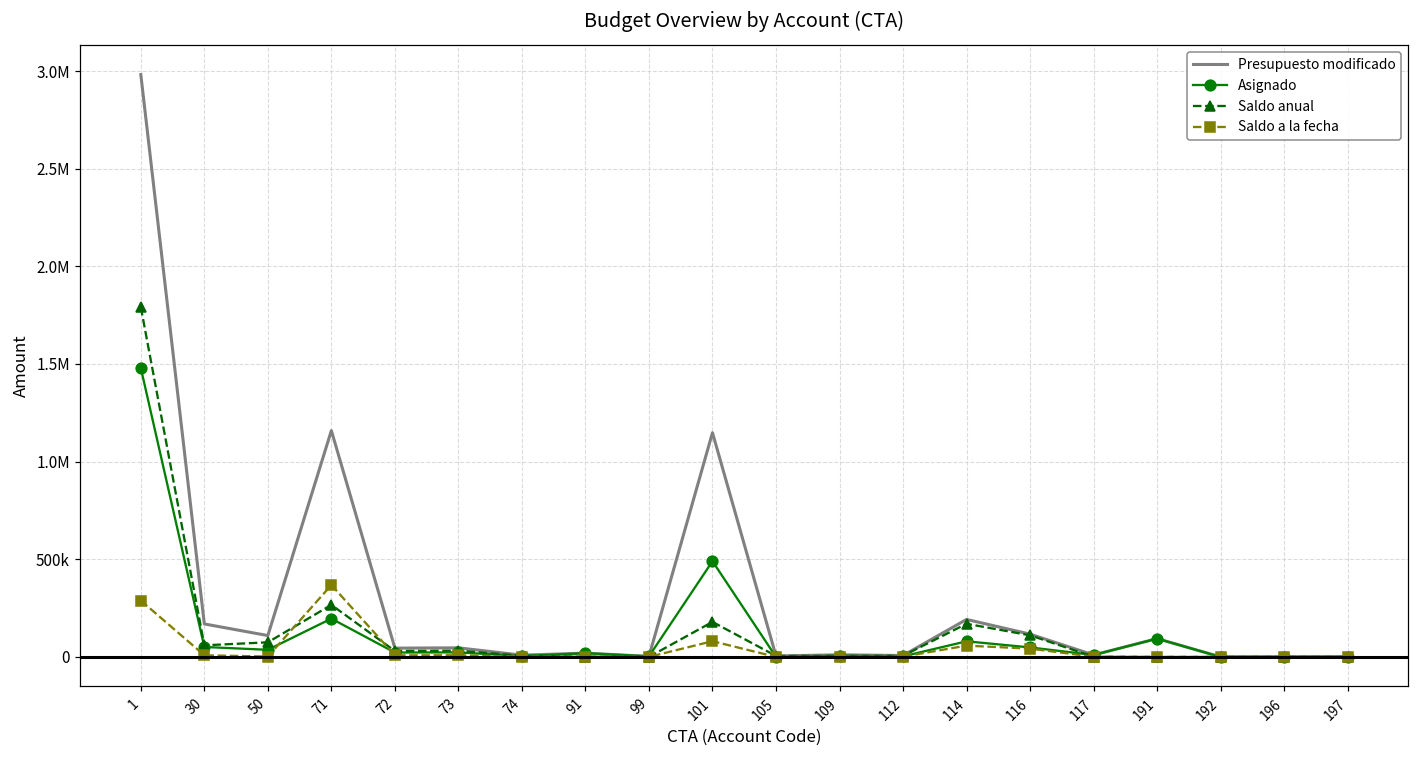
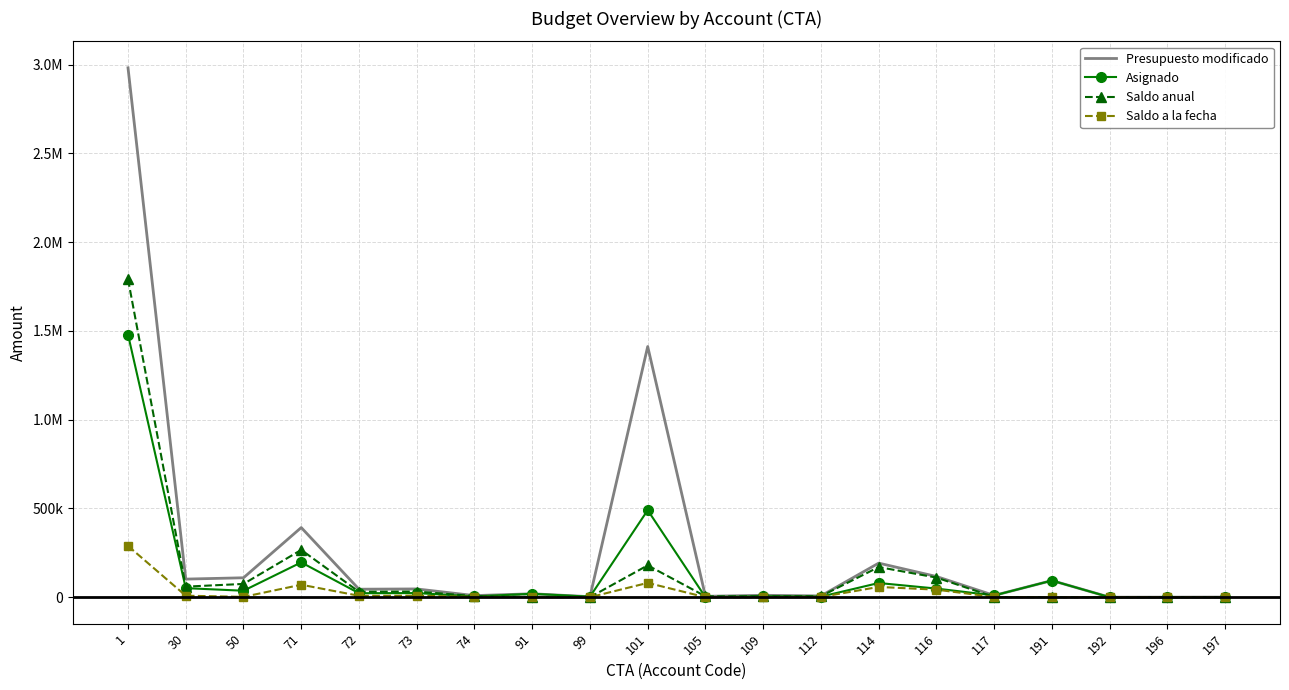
Presupuesto modificado, 30: 170000 -> 100000
Presupuesto modificado, 71: 1160000 -> 390000
Saldo a la fecha, 71: 370000 -> 70000
Presupuesto modificado, 101: 1150000 -> 1410000
